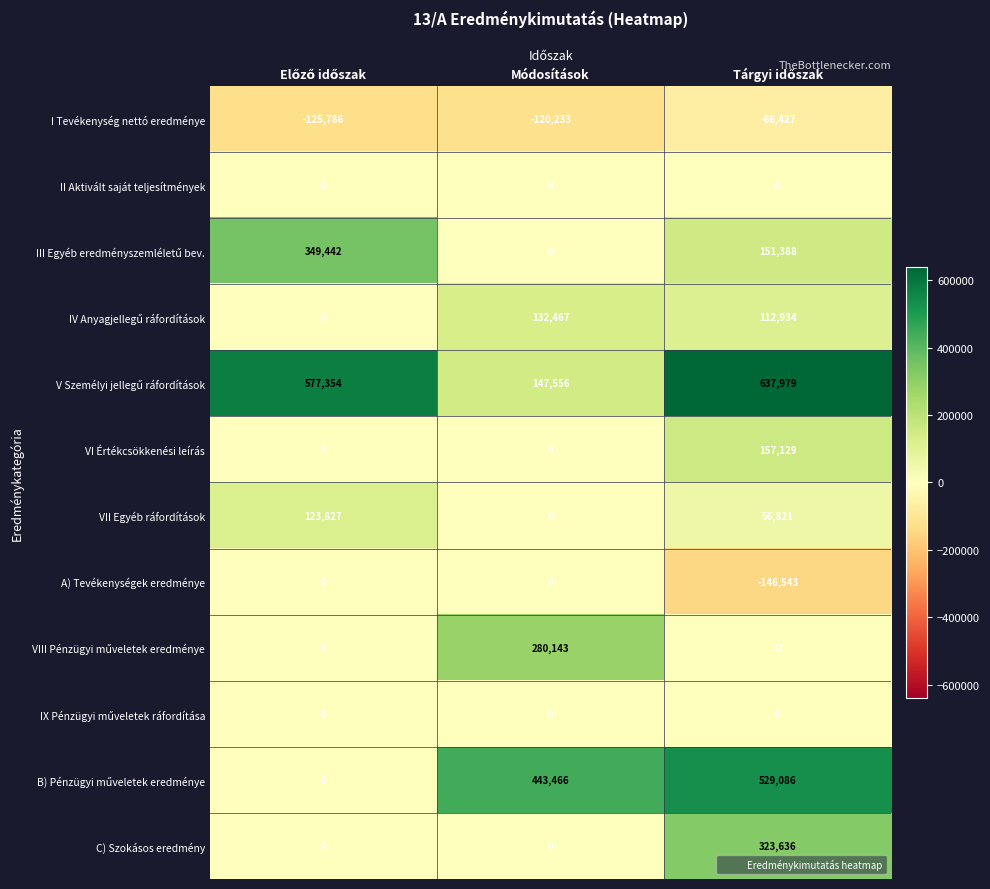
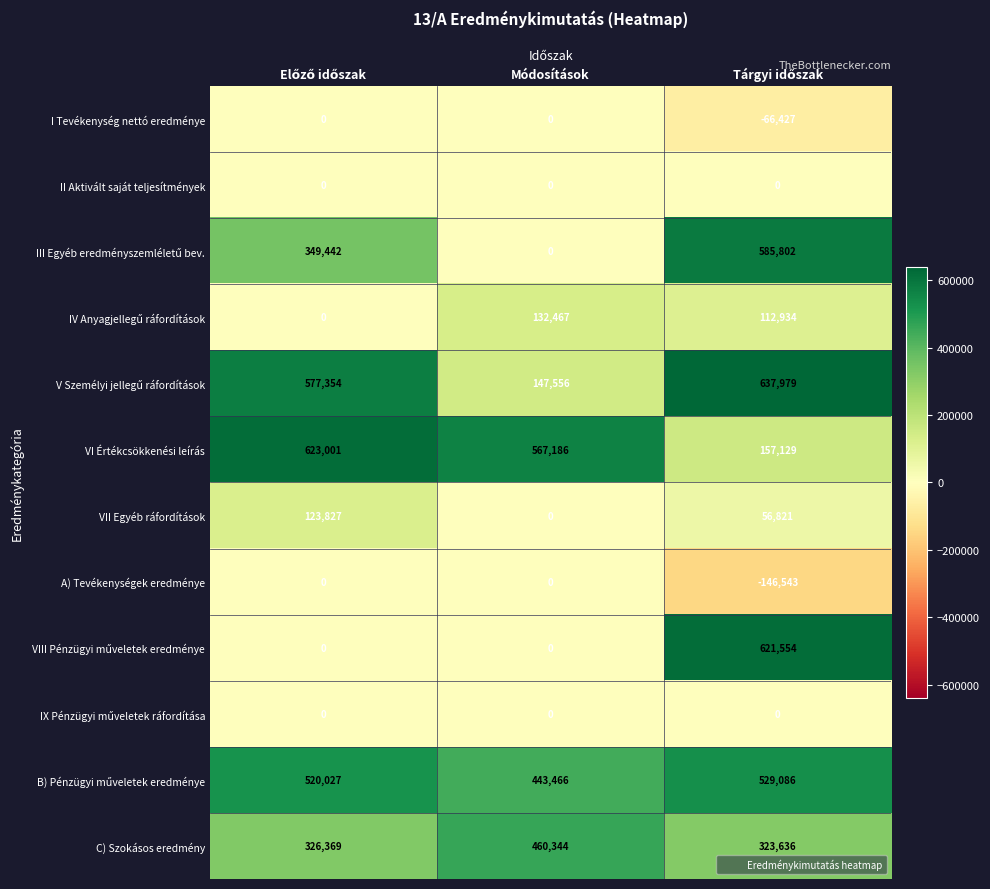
I Tevékenység nettó eredménye, Előző időszak: -125,786 -> 0
I Tevékenység nettó eredménye, Módosítások: -120,233 -> 0
III Egyéb eredményszemléletű bev., Tárgyi időszak: 151,388 -> 585,802
VI Értékcsökkenési leírás, Előző időszak: 0 -> 623,001
VI Értékcsökkenési leírás, Módosítások: 0 -> 567,186
VIII Pénzügyi műveletek eredménye, Módosítások: 280,143 -> 0
VIII Pénzügyi műveletek eredménye, Tárgyi időszak: 12 -> 621,554
B) Pénzügyi műveletek eredménye, Előző időszak: 0 -> 520,027
C) Szokásos eredmény, Előző időszak: 0 -> 326,369
C) Szokásos eredmény, Módosítások: 0 -> 460,344
